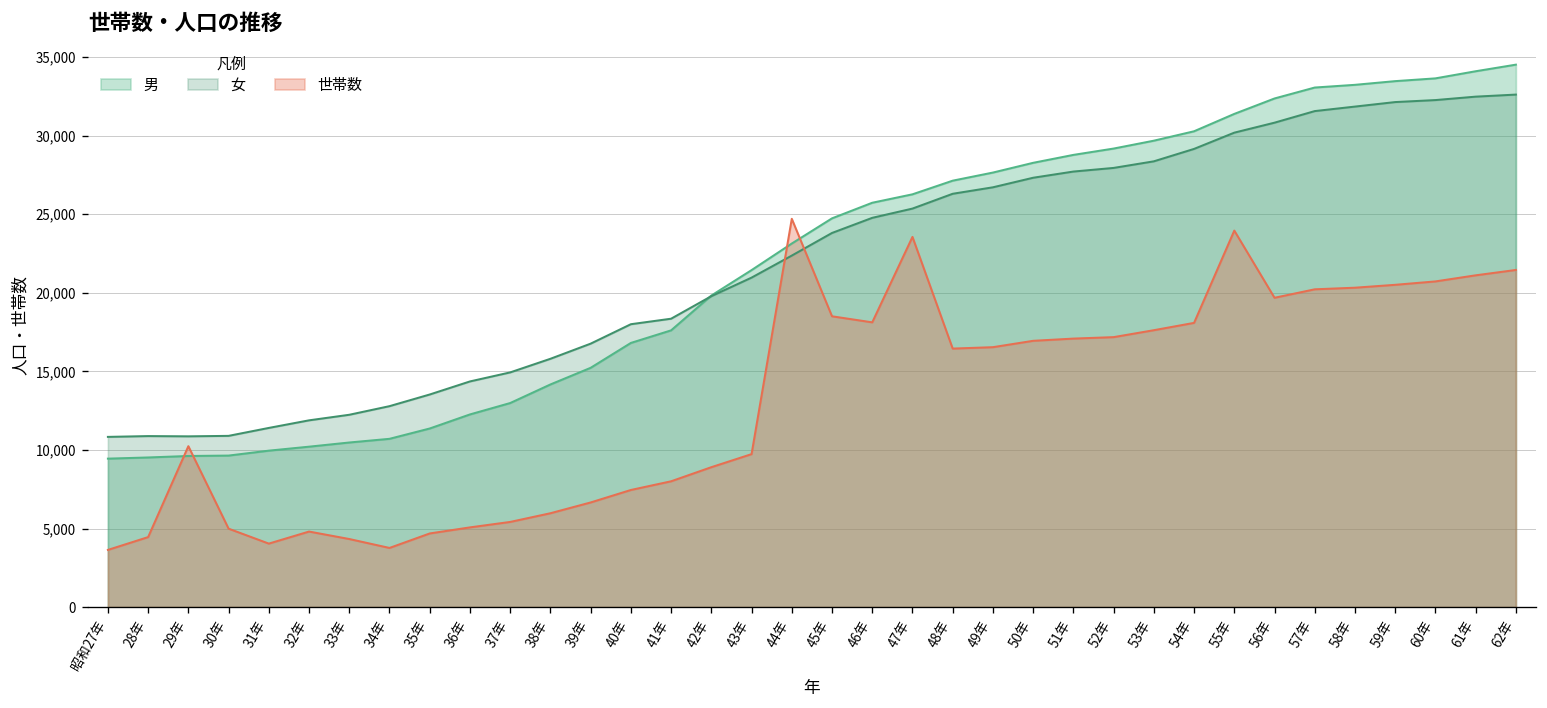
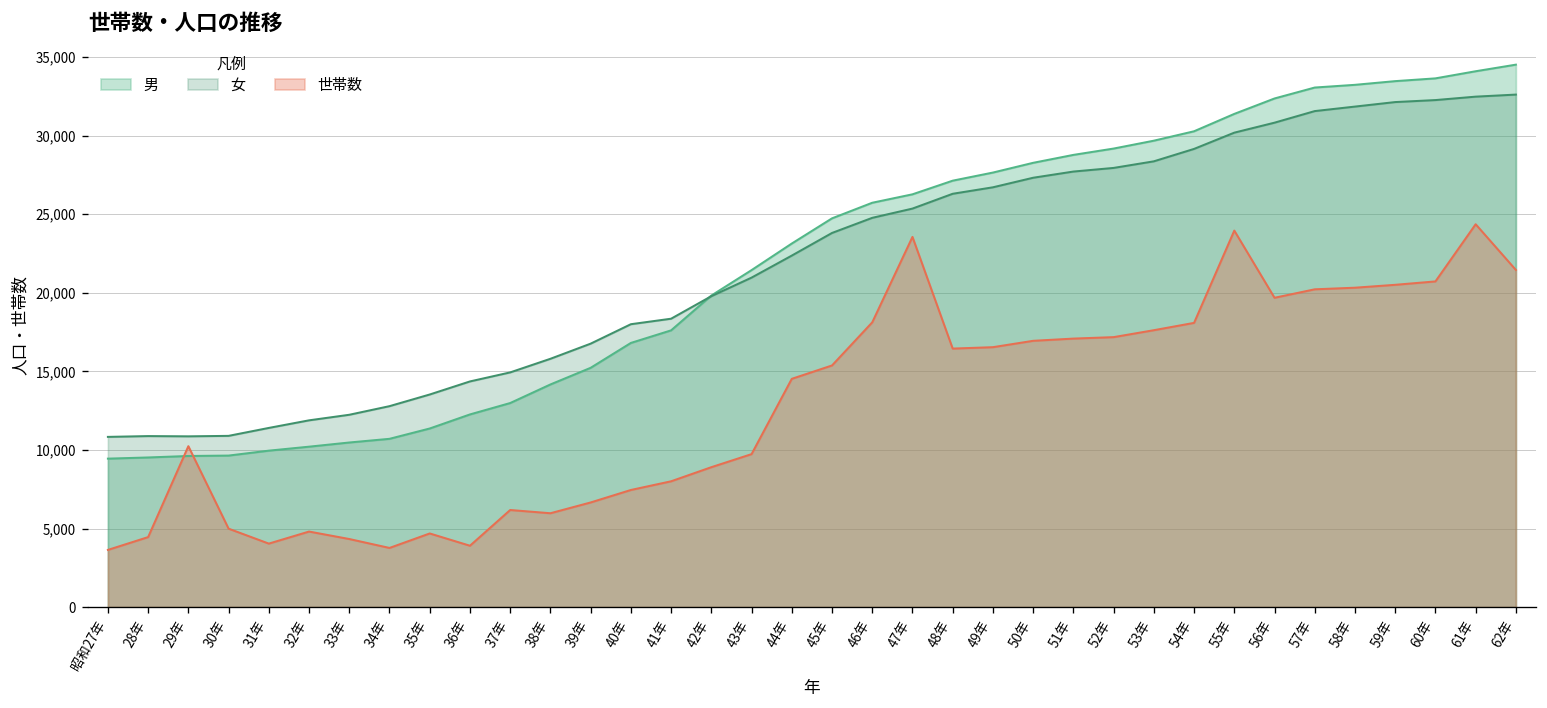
世帯数, 36年: 5,100 -> 3,900
世帯数, 37年: 5,400 -> 6,200
世帯数, 44年: 24,700 -> 14,500
世帯数, 45年: 18,500 -> 15,400
世帯数, 61年: 21,100 -> 24,400
